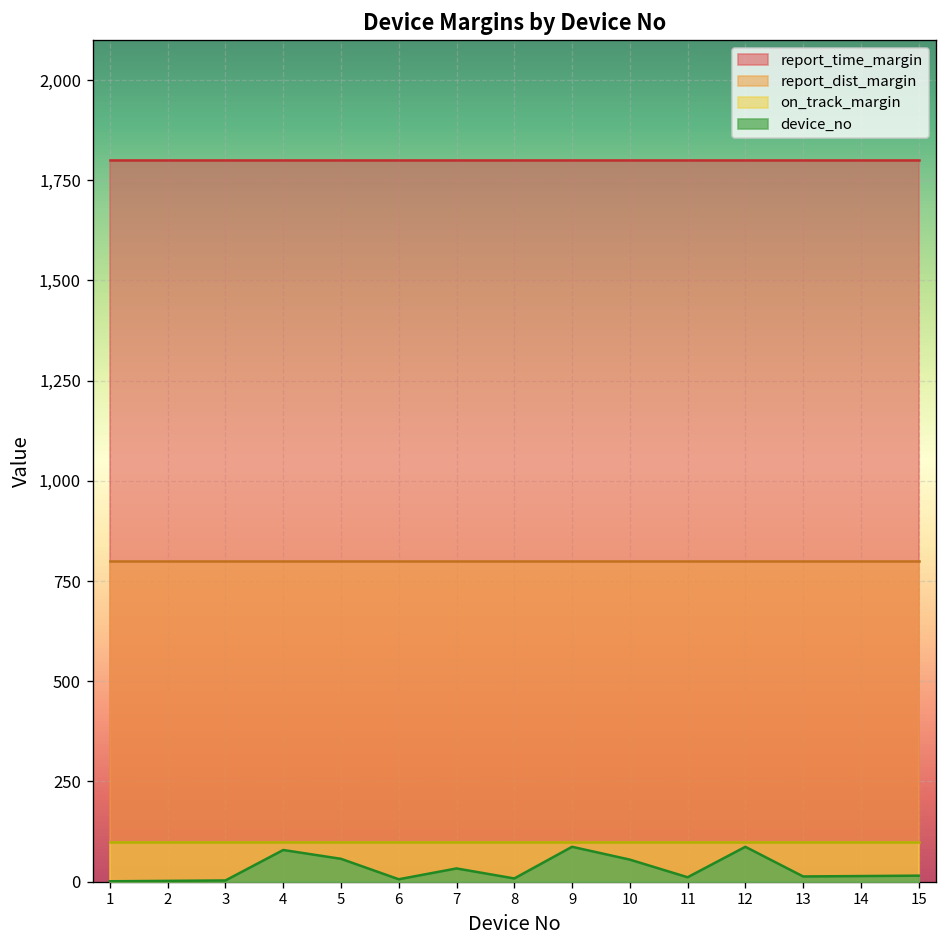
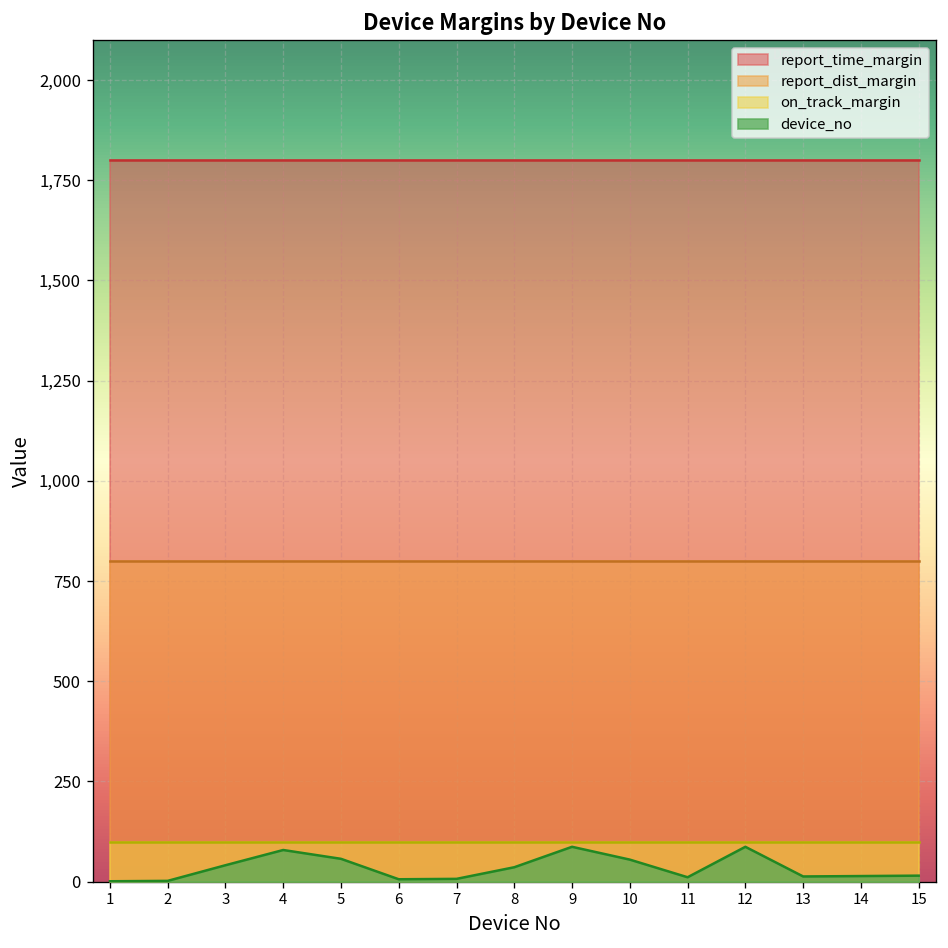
device_no, 3: 0 -> 40
device_no, 7: 30 -> 10
device_no, 8: 10 -> 40
